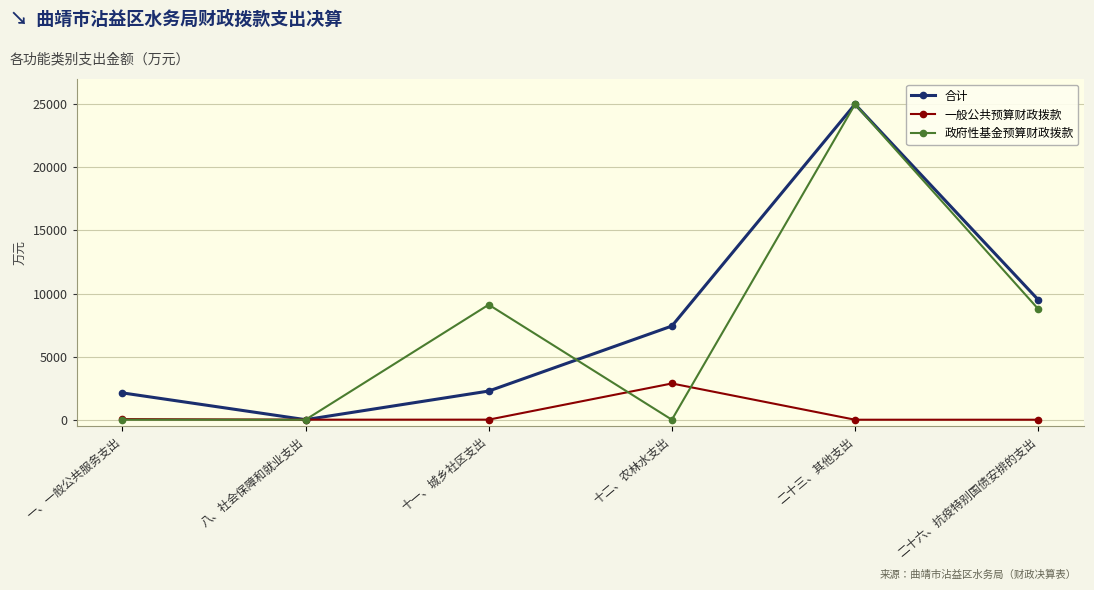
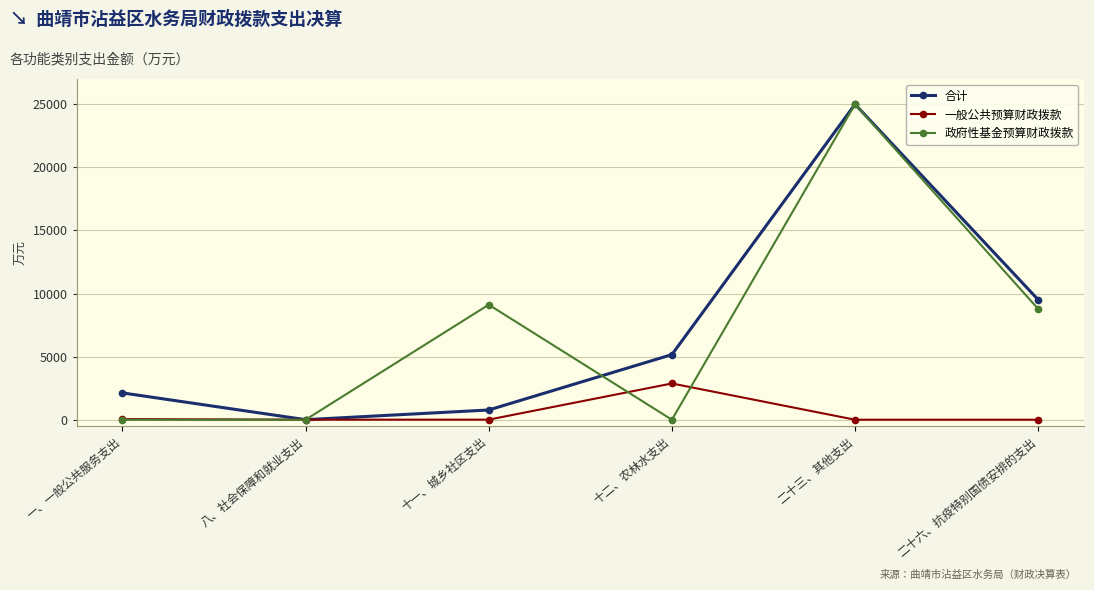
合计, 十一、城乡社区支出: 2300 -> 800
合计, 十二、农林水支出: 7400 -> 5200
